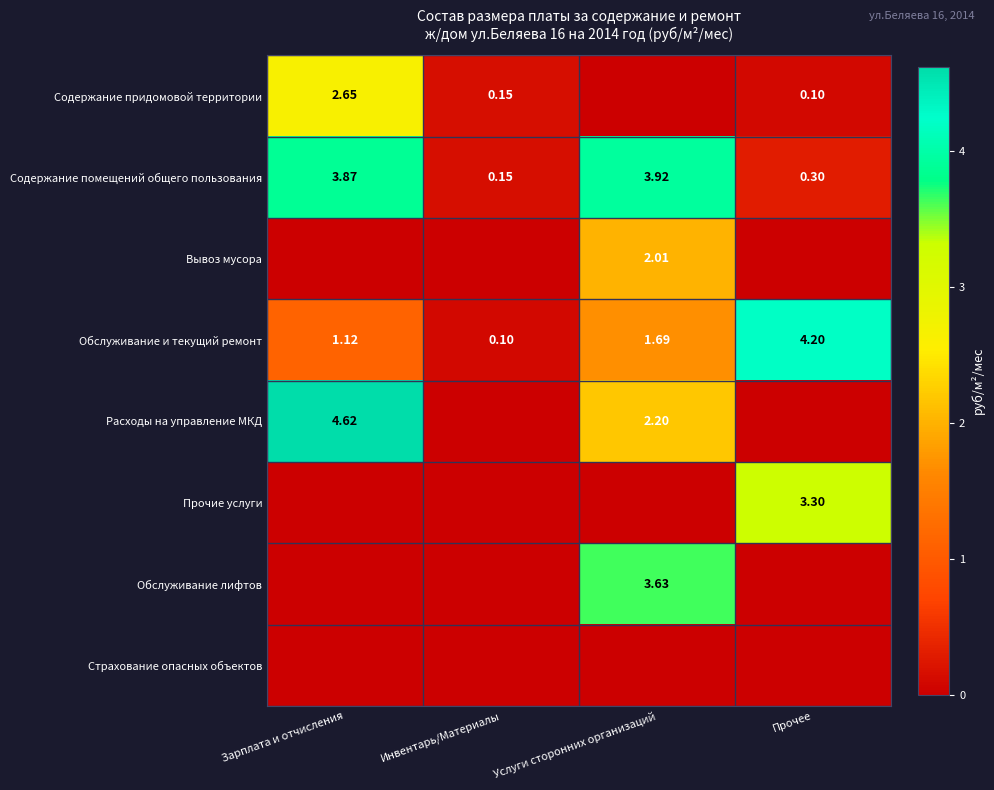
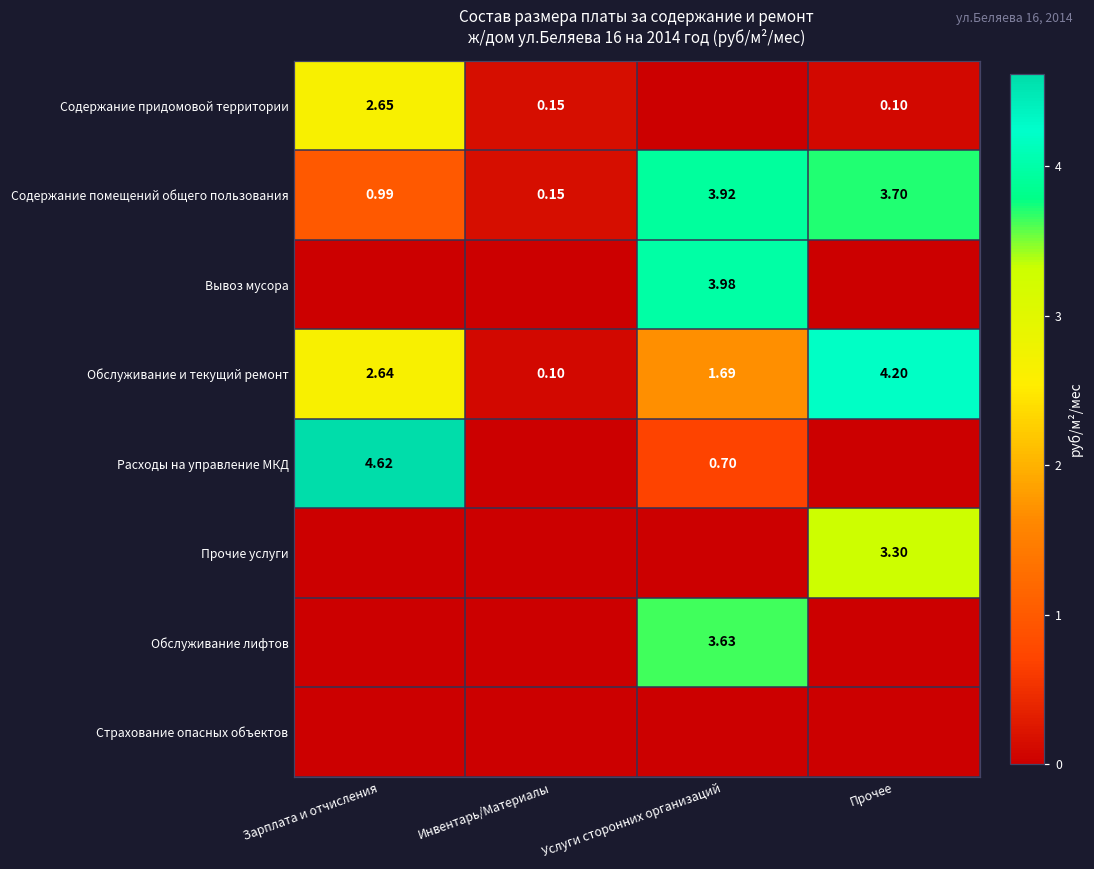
Содержание помещений общего пользования, Зарплата и отчисления: 3.87 -> 0.99
Содержание помещений общего пользования, Прочее: 0.30 -> 3.70
Вывоз мусора, Услуги сторонних организаций: 2.01 -> 3.98
Обслуживание и текущий ремонт, Зарплата и отчисления: 1.12 -> 2.64
Расходы на управление МКД, Услуги сторонних организаций: 2.20 -> 0.70
